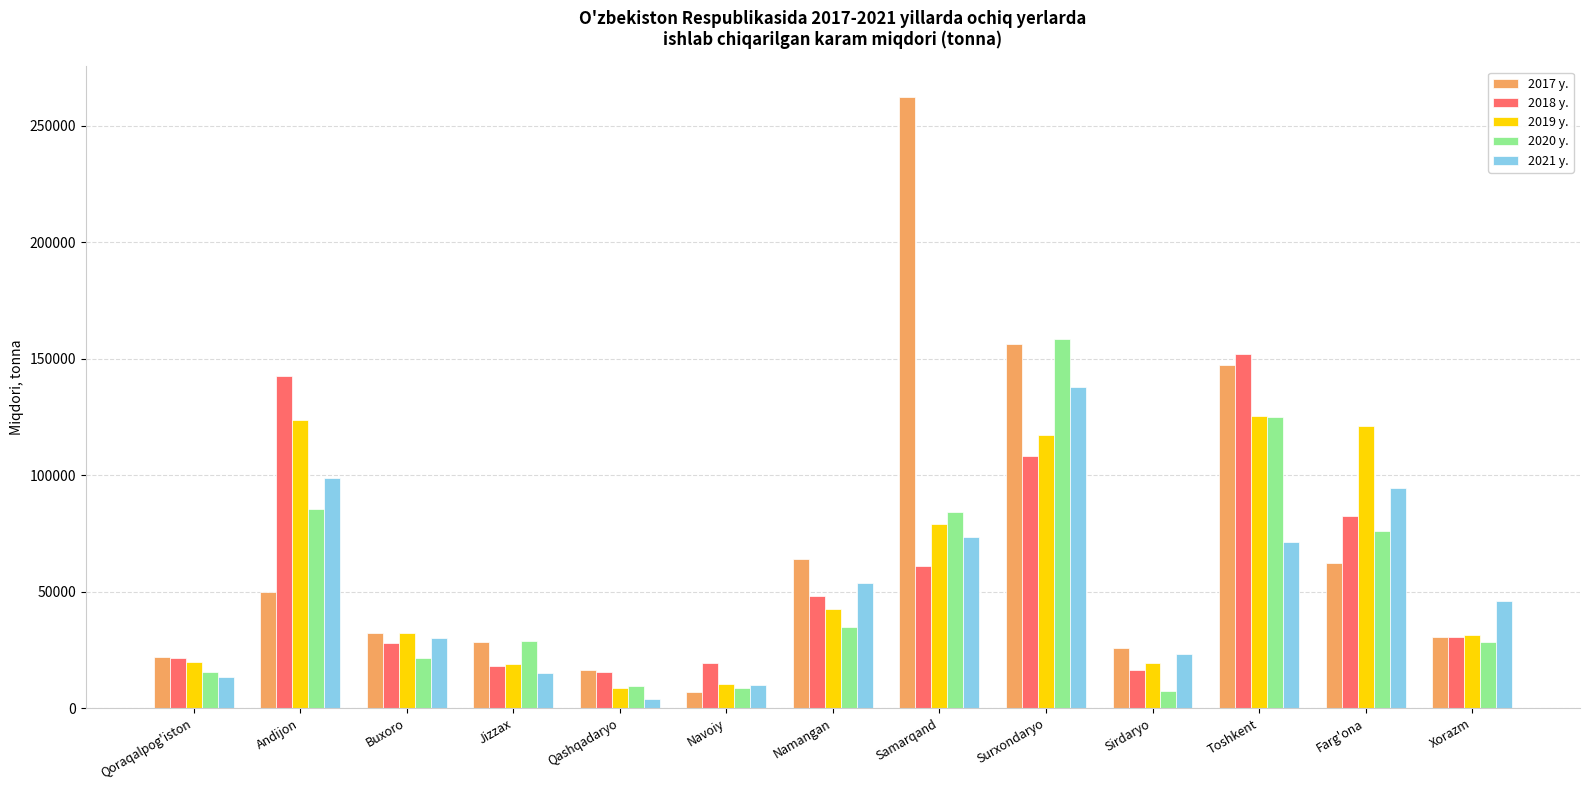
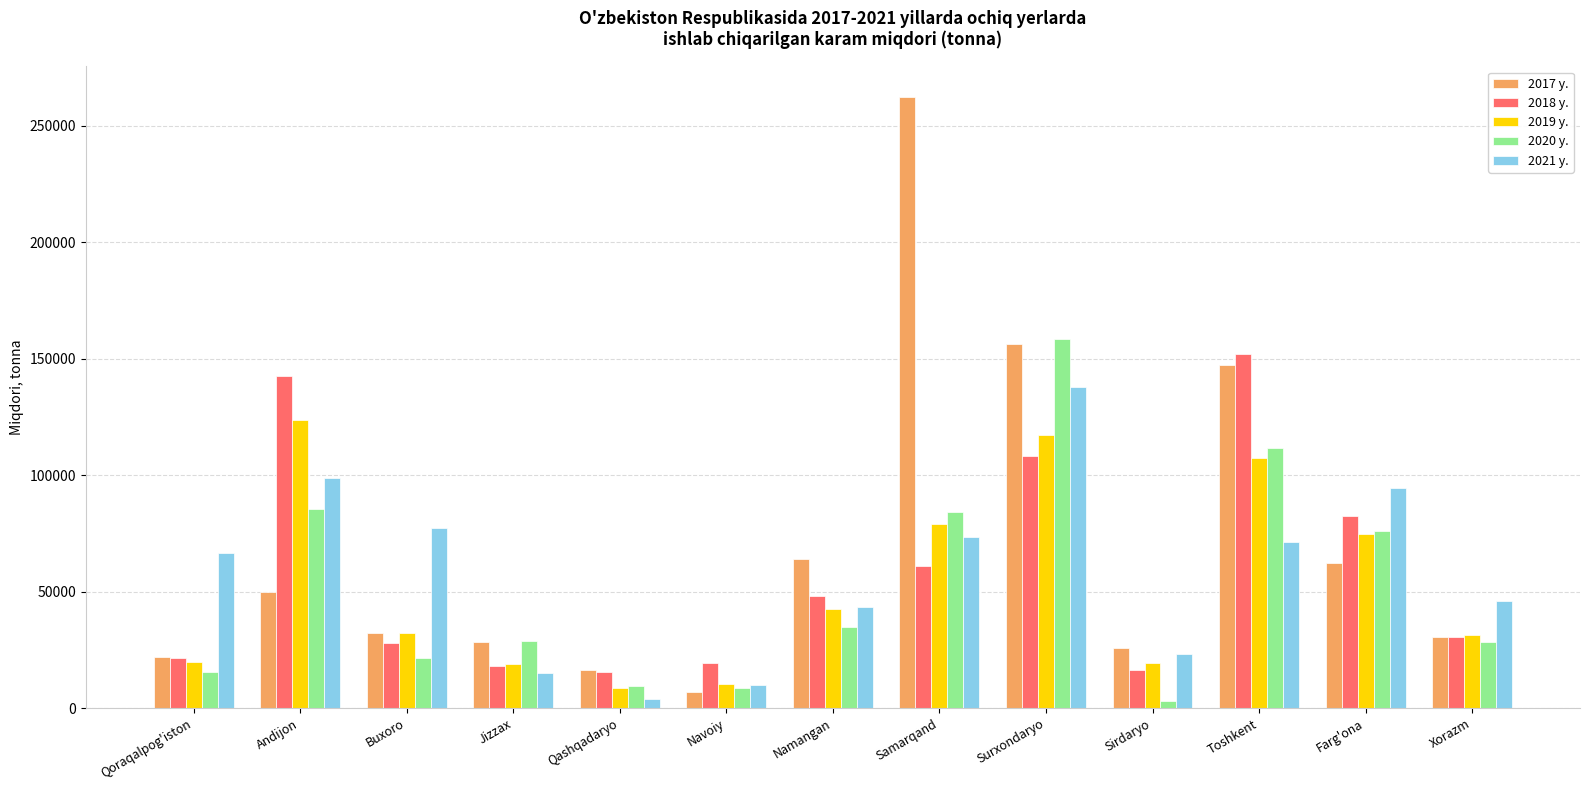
2021 y., Qoraqalpog'iston: 13000 -> 67000
2021 y., Buxoro: 30000 -> 77000
2021 y., Namangan: 53000 -> 43000
2020 y., Sirdaryo: 7000 -> 3000
2019 y., Toshkent: 125000 -> 107000
2020 y., Toshkent: 125000 -> 112000
2019 y., Farg'ona: 121000 -> 75000
